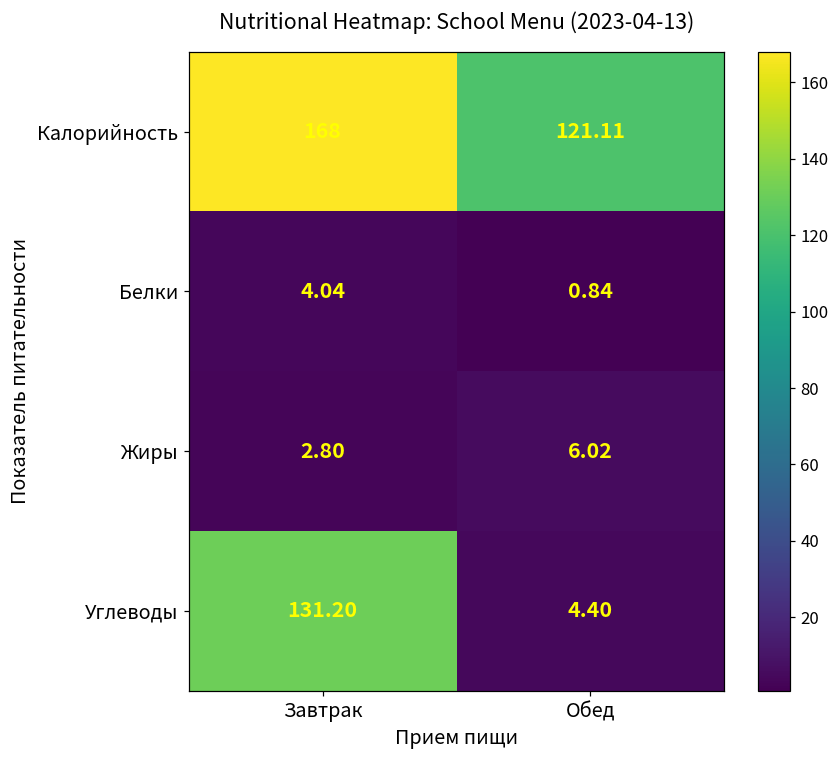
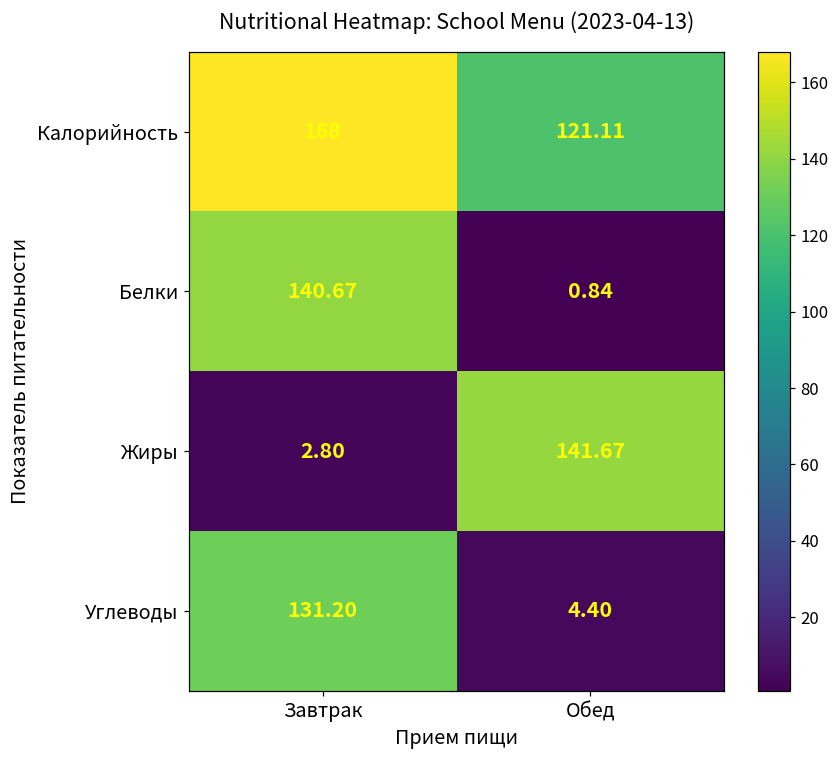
Белки, Завтрак: 4.04 -> 140.67
Жиры, Обед: 6.02 -> 141.67
